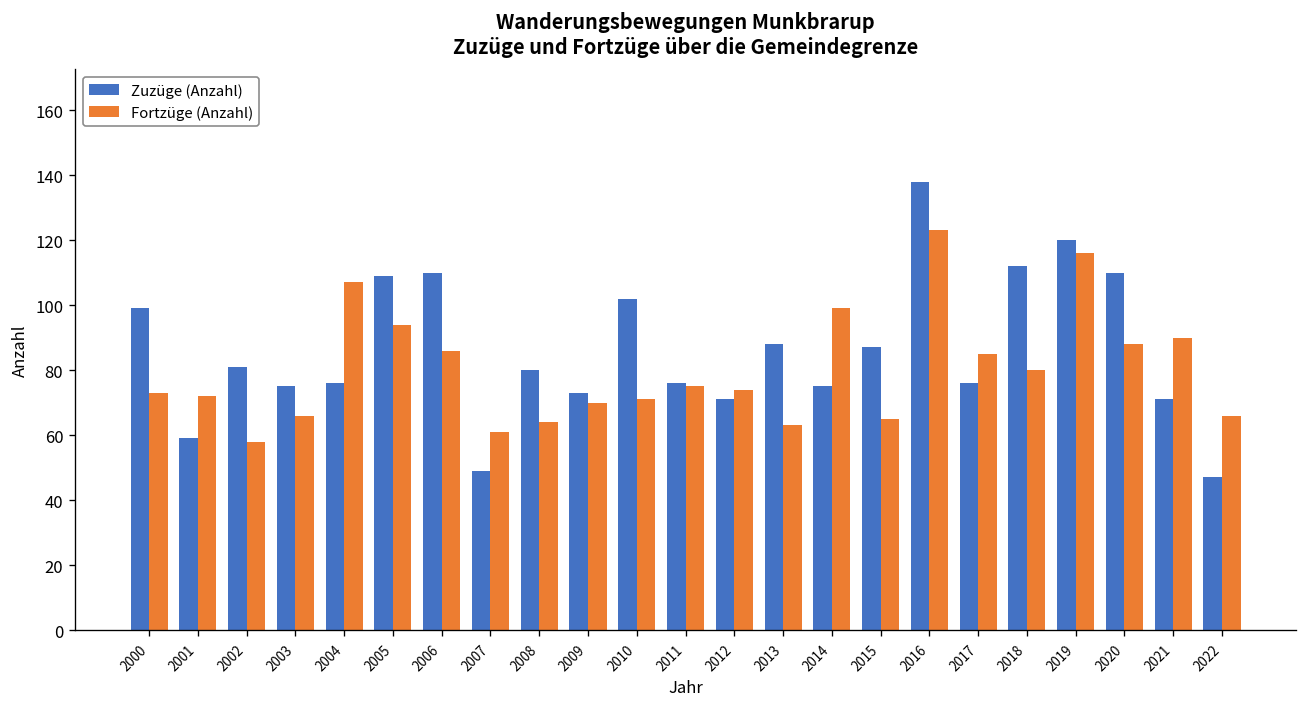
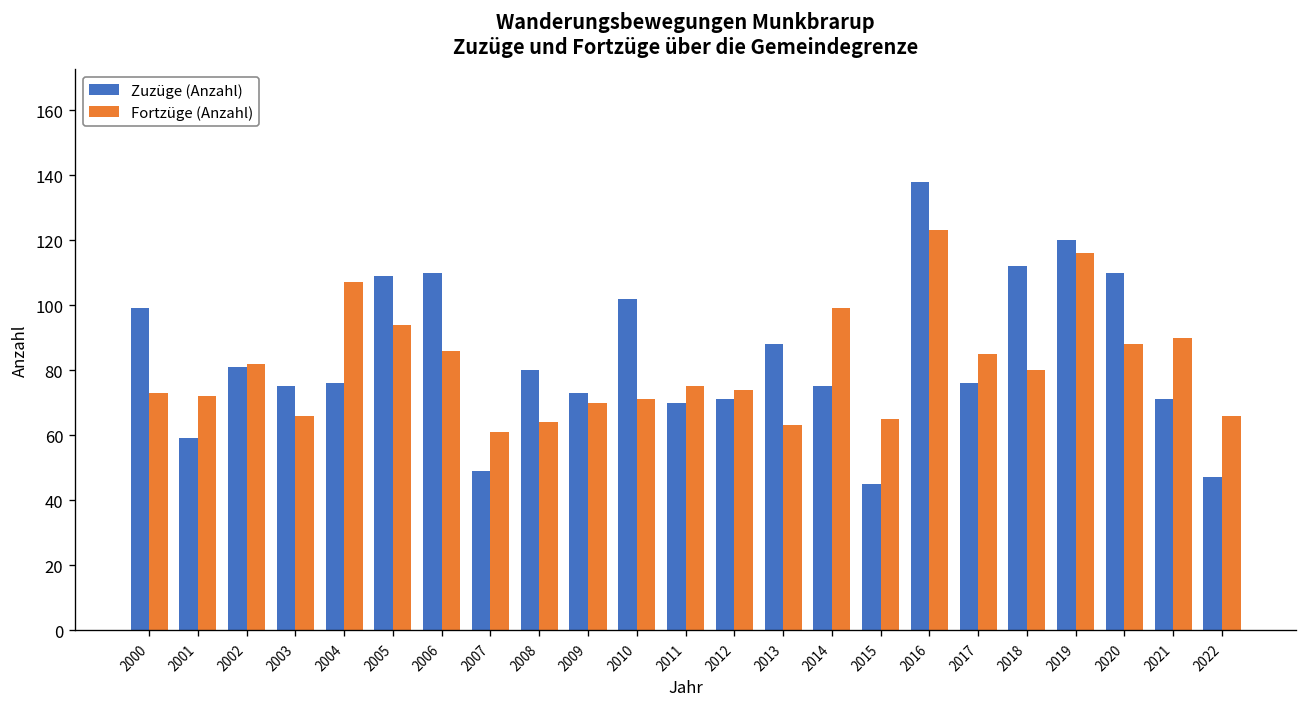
Fortzüge (Anzahl), 2002: 58 -> 82
Zuzüge (Anzahl), 2011: 76 -> 70
Zuzüge (Anzahl), 2015: 87 -> 45
